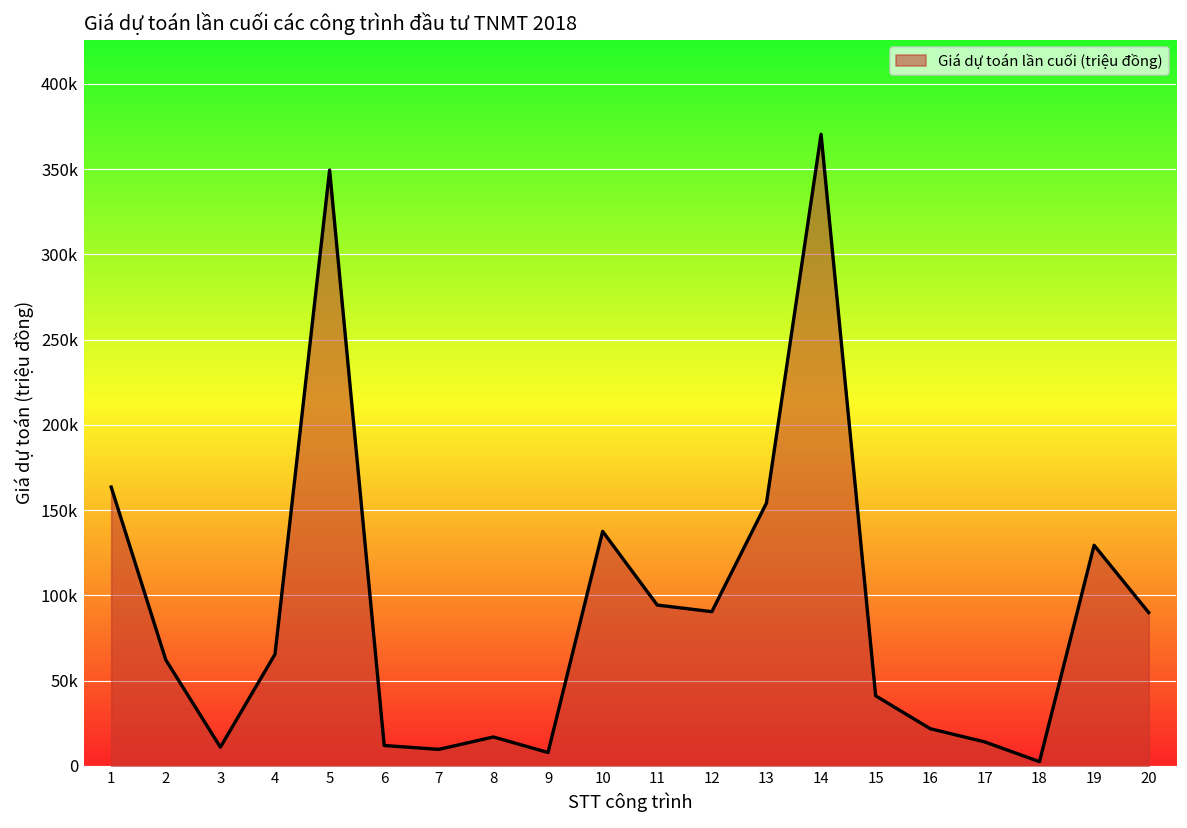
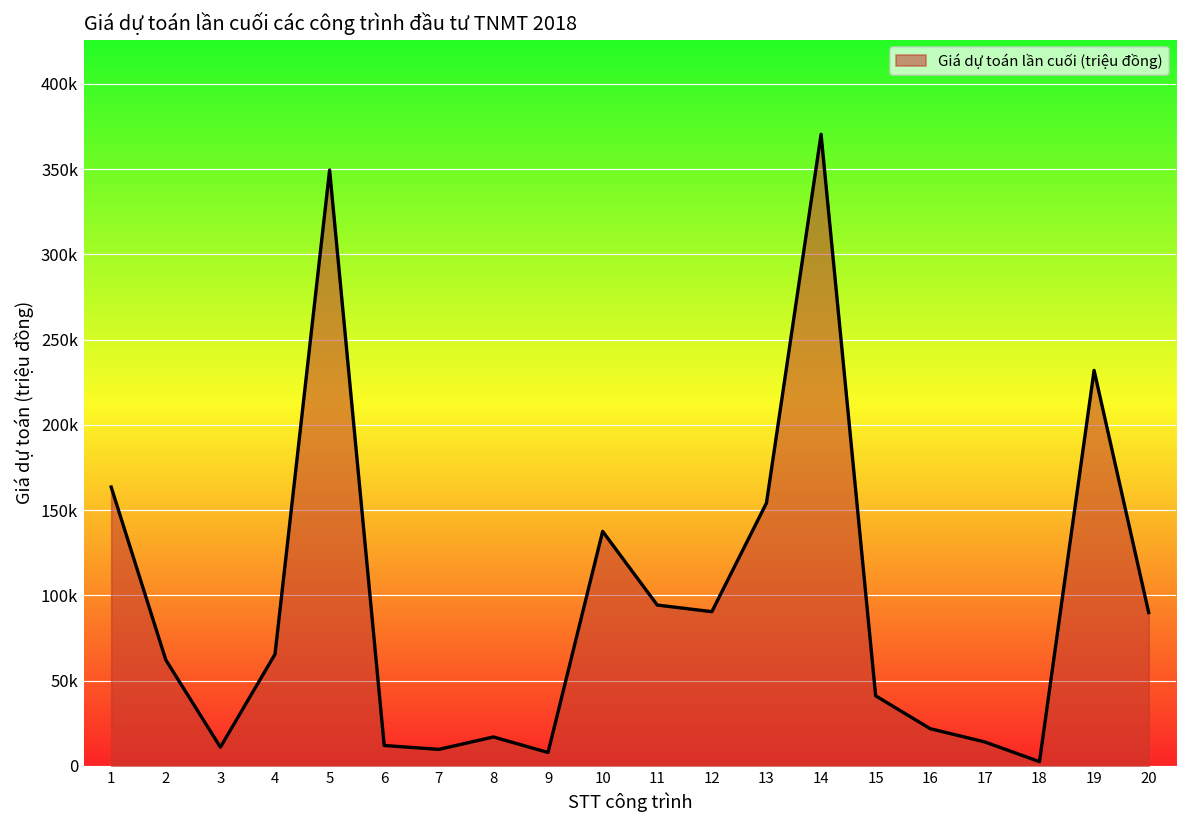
19: 129000 -> 232000
